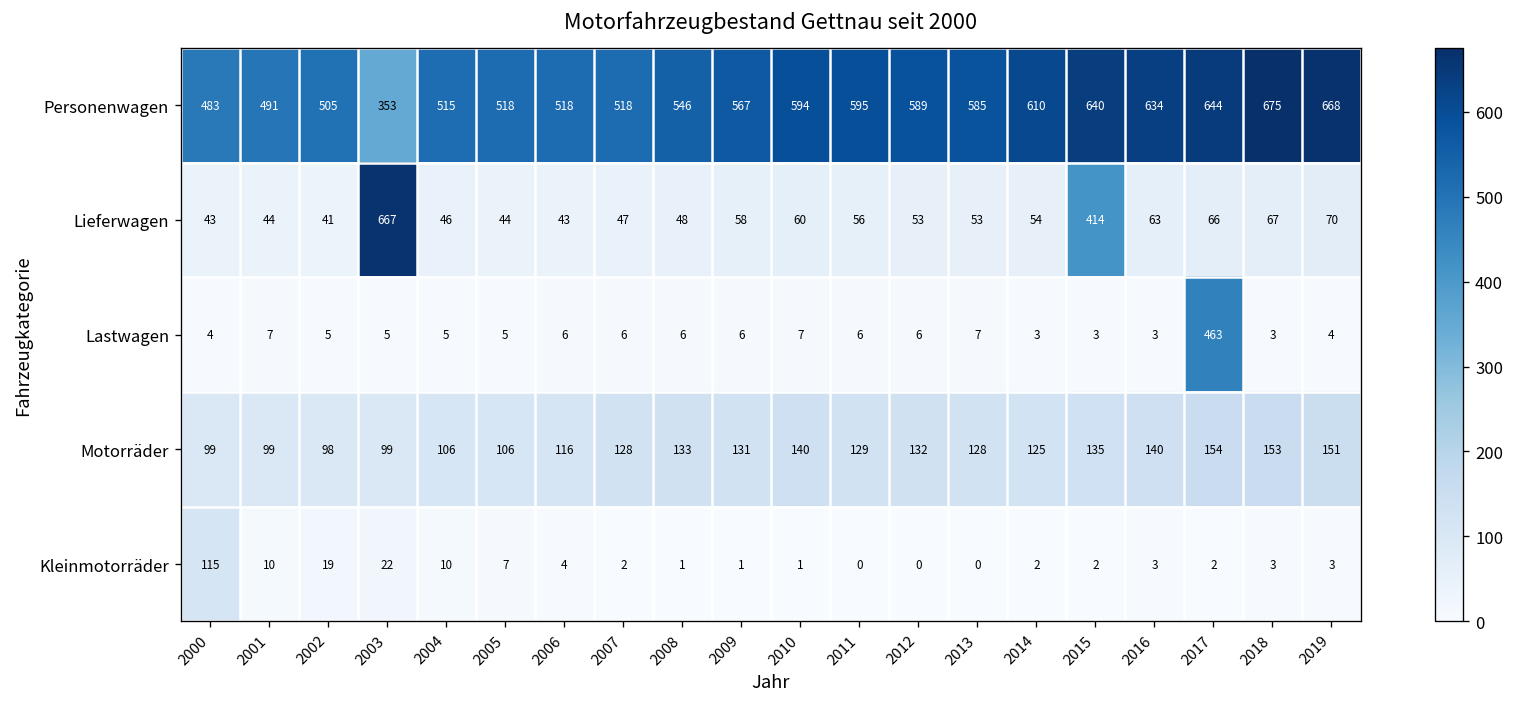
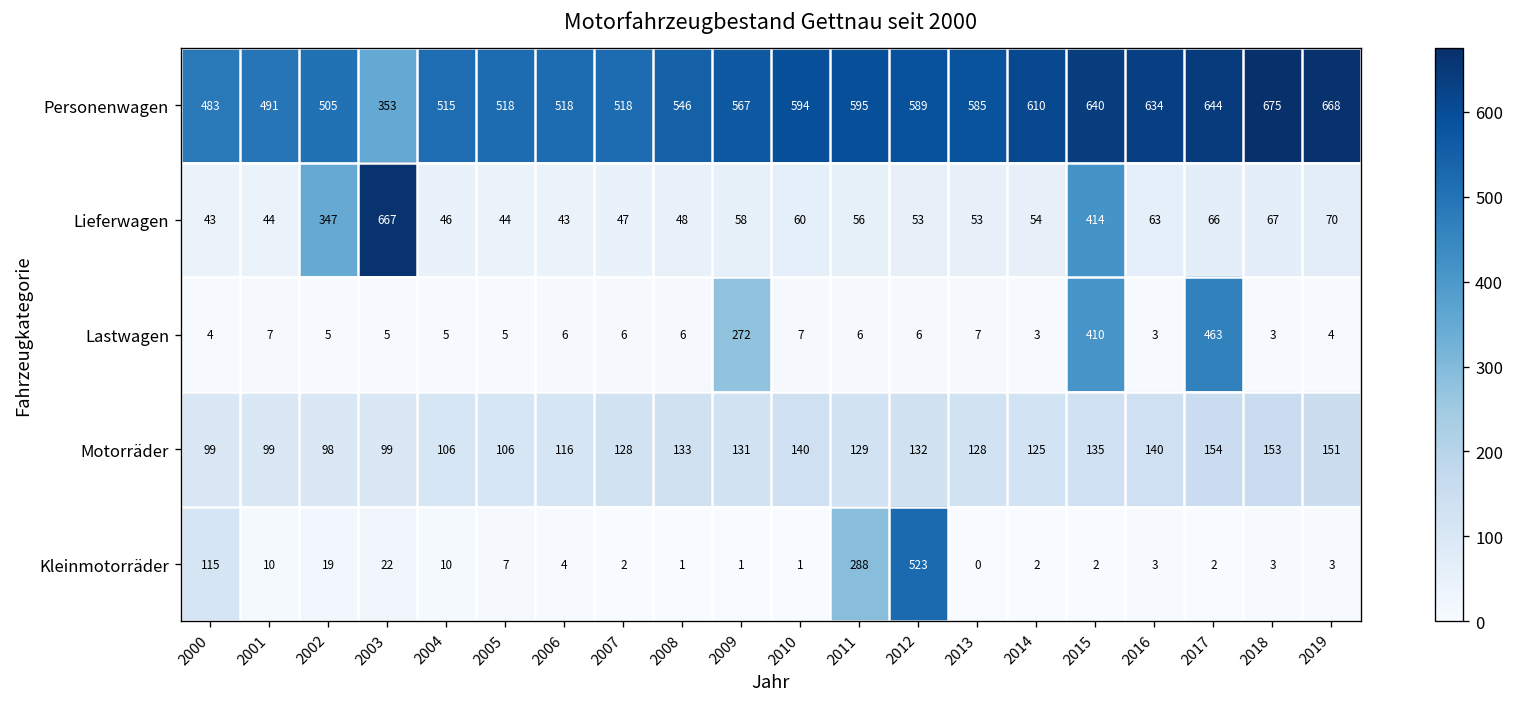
Lieferwagen, 2002: 41 -> 347
Lastwagen, 2009: 6 -> 272
Lastwagen, 2015: 3 -> 410
Kleinmotorräder, 2011: 0 -> 288
Kleinmotorräder, 2012: 0 -> 523
